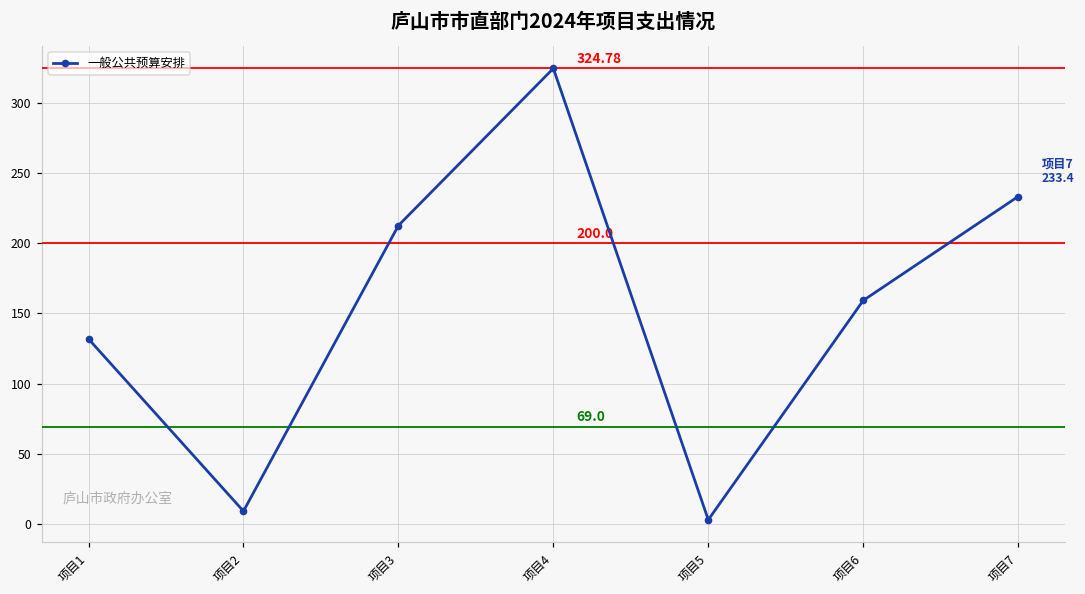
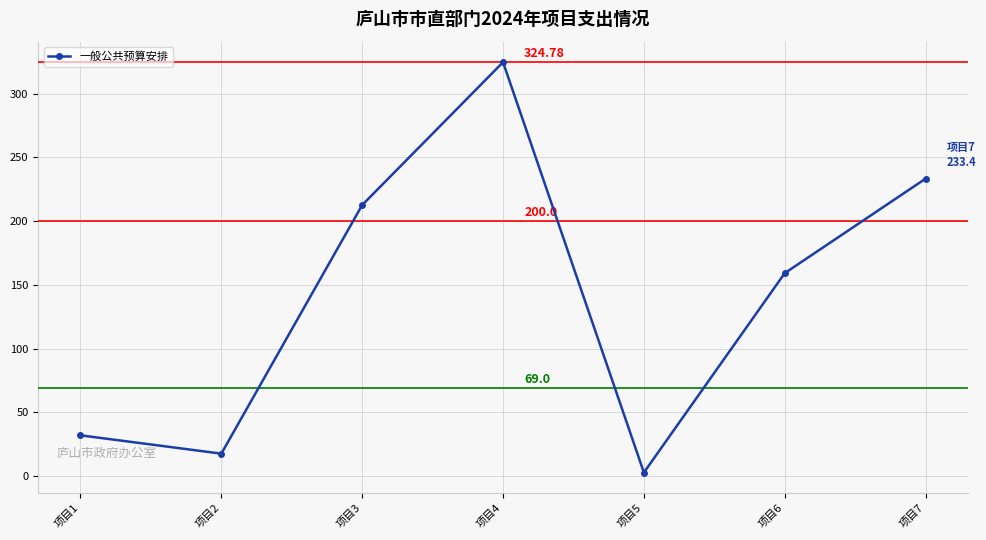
项目1: 132 -> 32
项目2: 9 -> 18
